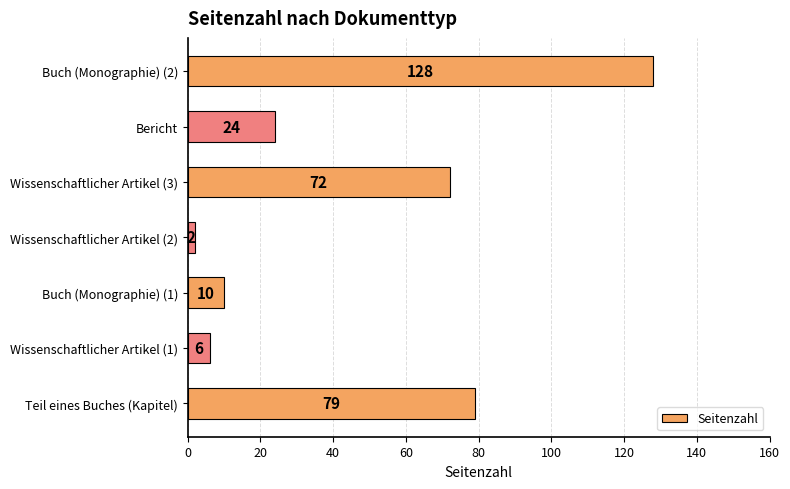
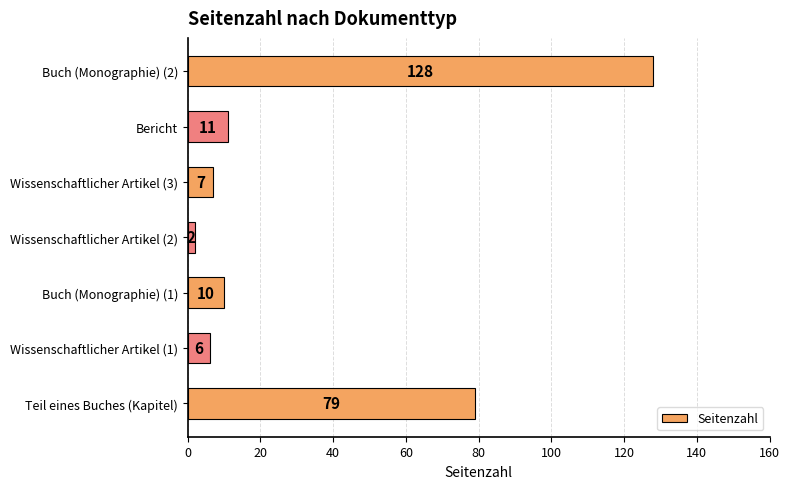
Bericht: 24 -> 11
Wissenschaftlicher Artikel (3): 72 -> 7
